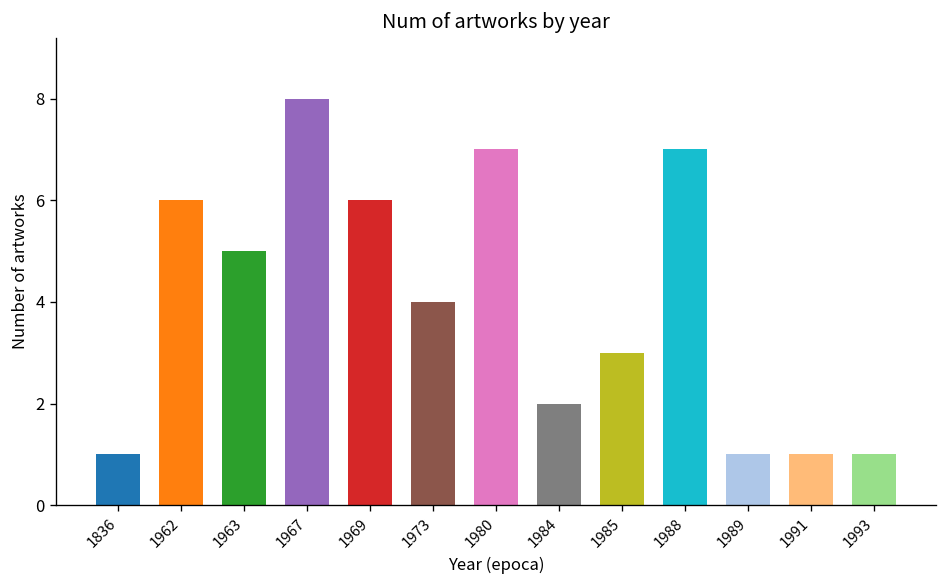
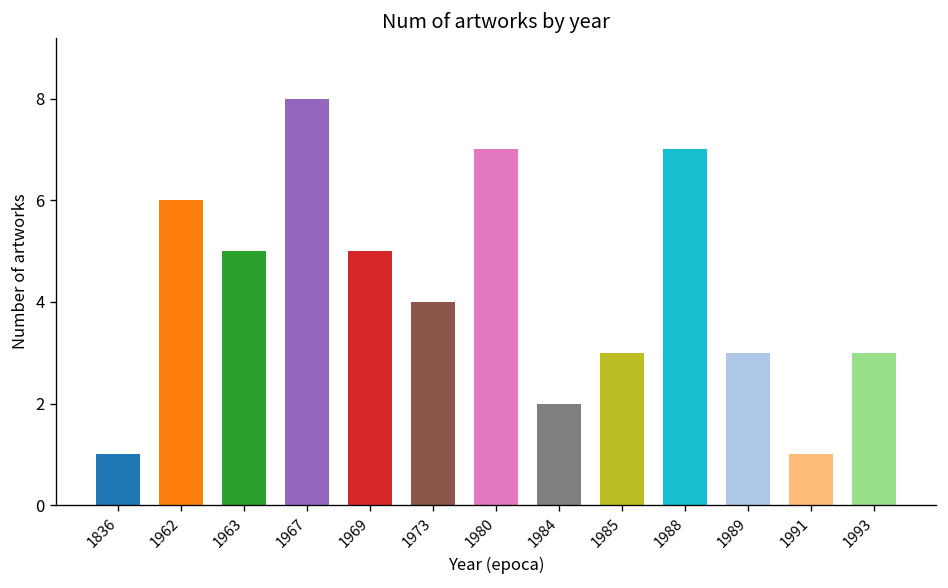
1969: 6 -> 5
1989: 1 -> 3
1993: 1 -> 3
